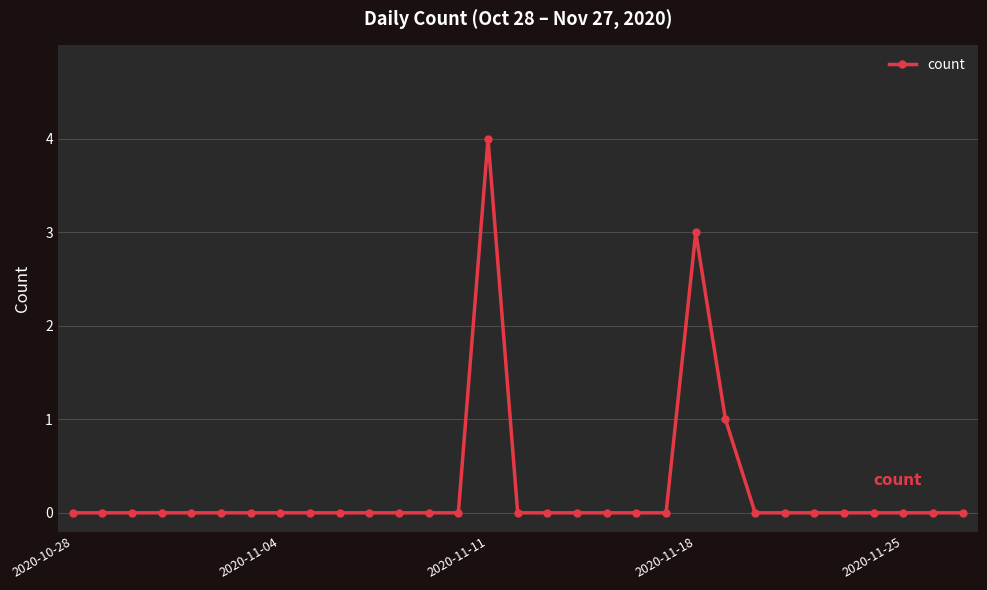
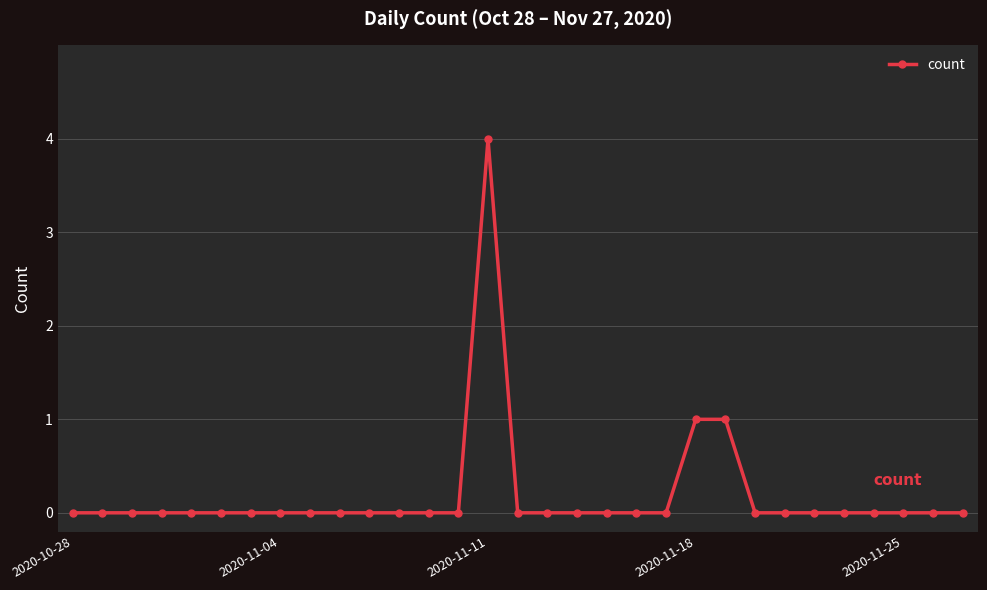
2020-11-18: 3 -> 1
